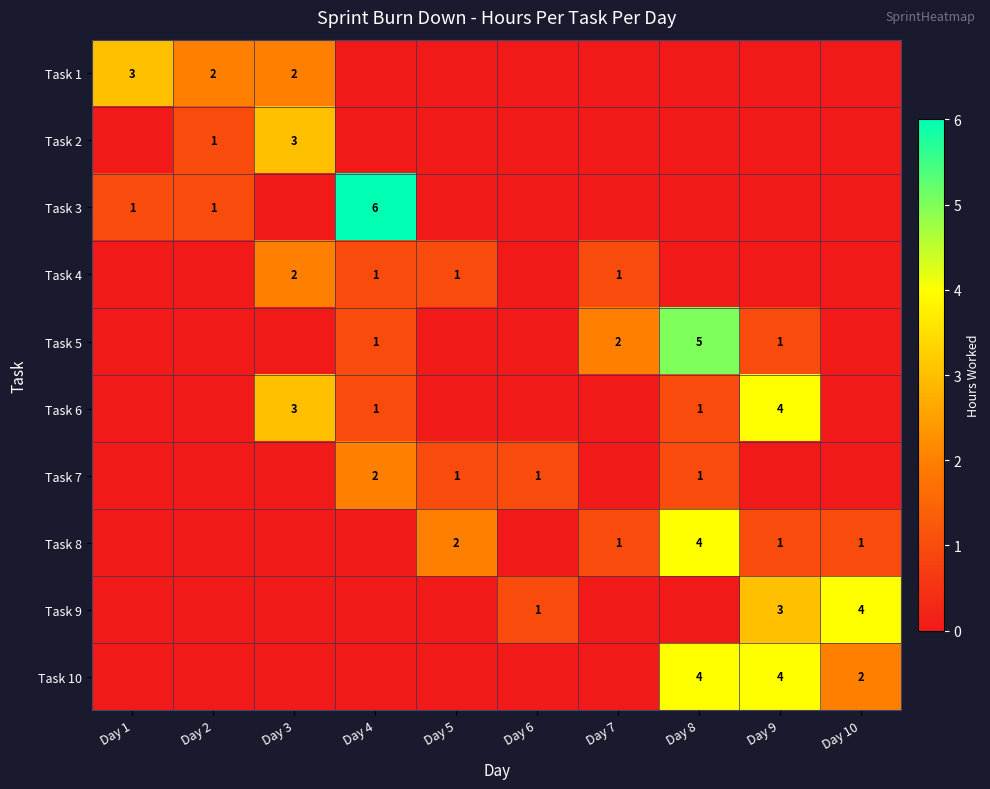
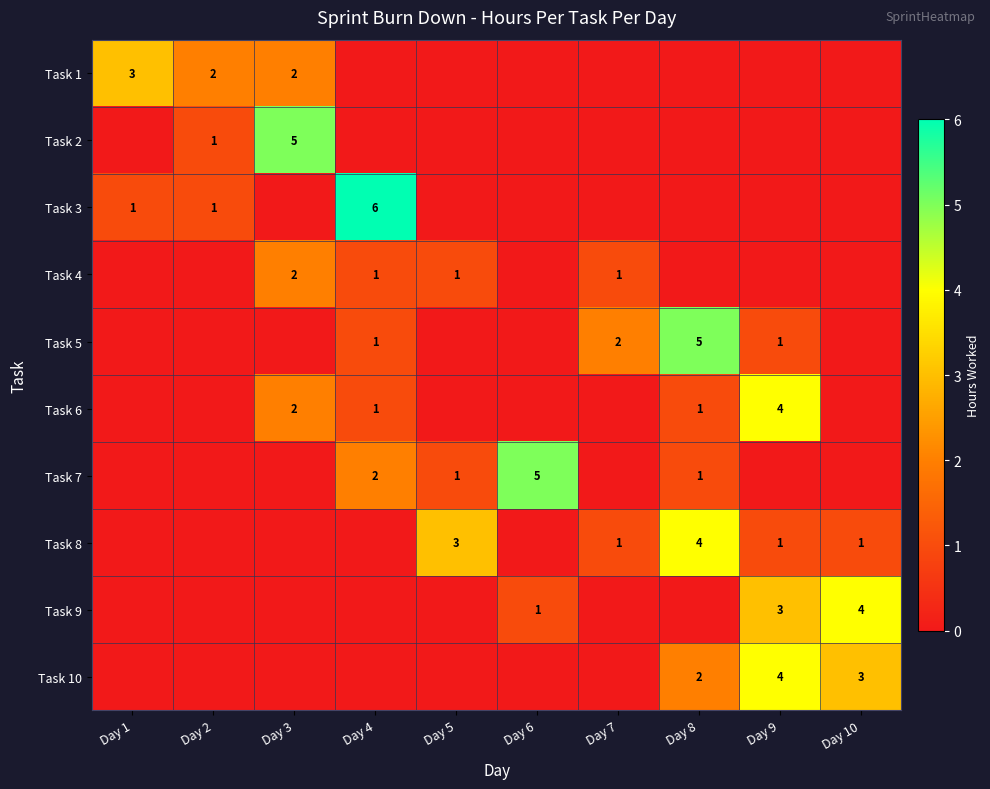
Task 2, Day 3: 3 -> 5
Task 6, Day 3: 3 -> 2
Task 7, Day 6: 1 -> 5
Task 8, Day 5: 2 -> 3
Task 10, Day 8: 4 -> 2
Task 10, Day 10: 2 -> 3
